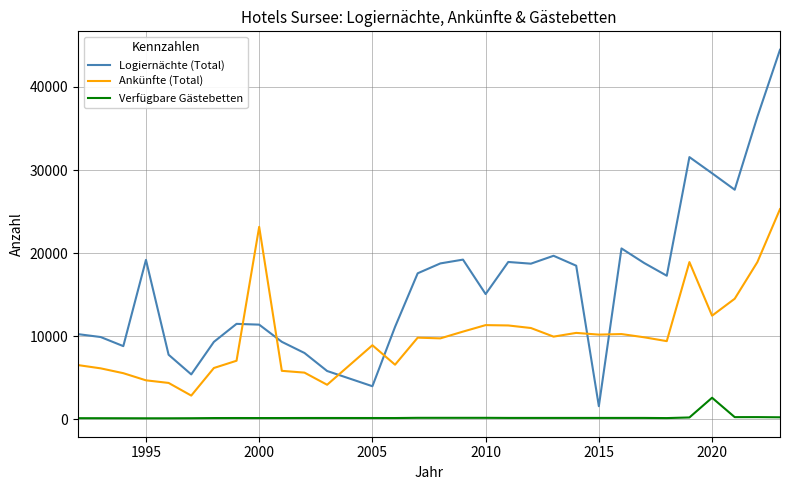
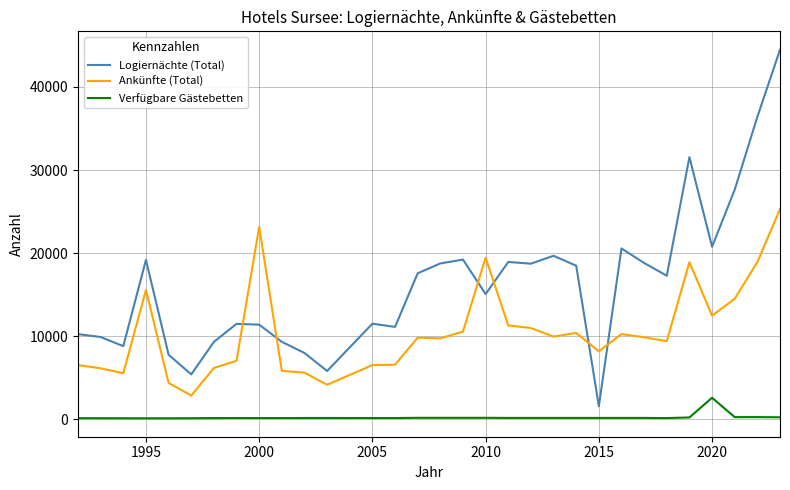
Ankünfte (Total), 1995: 5000 -> 16000
Logiernächte (Total), 2005: 4000 -> 12000
Ankünfte (Total), 2005: 9000 -> 7000
Ankünfte (Total), 2010: 11000 -> 19000
Ankünfte (Total), 2015: 10000 -> 8000
Logiernächte (Total), 2020: 30000 -> 21000
